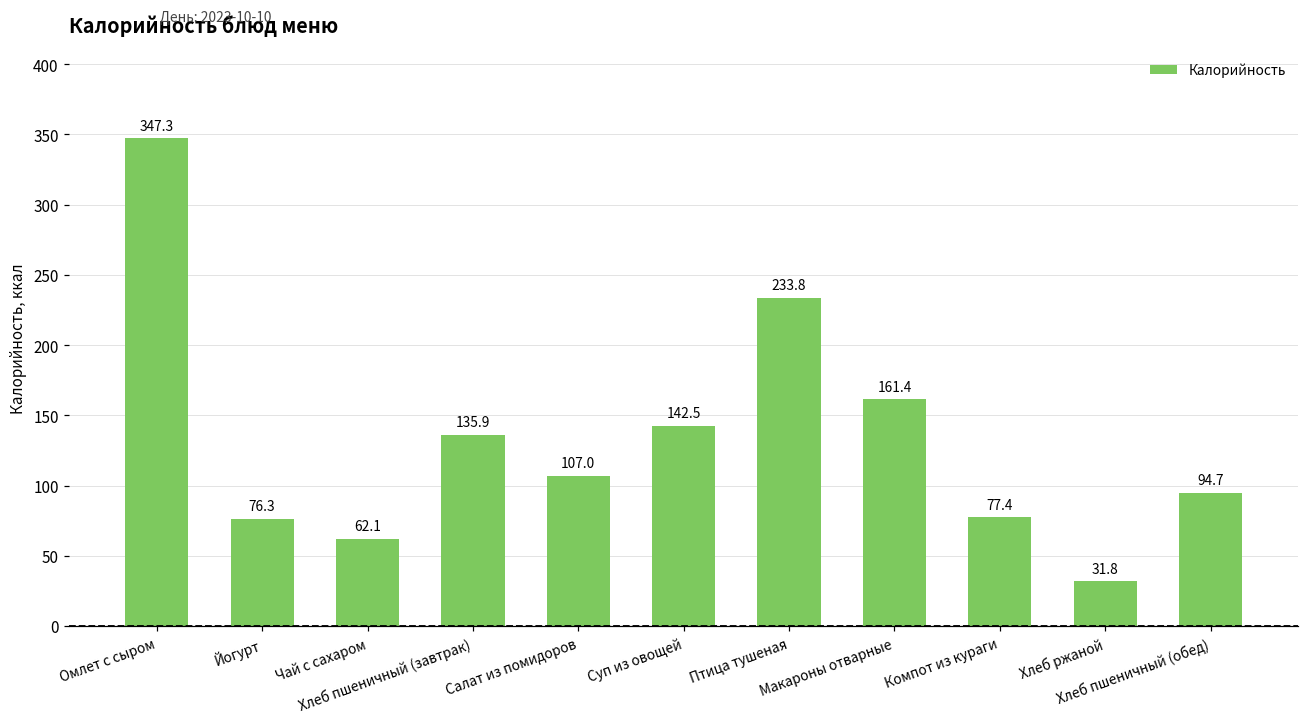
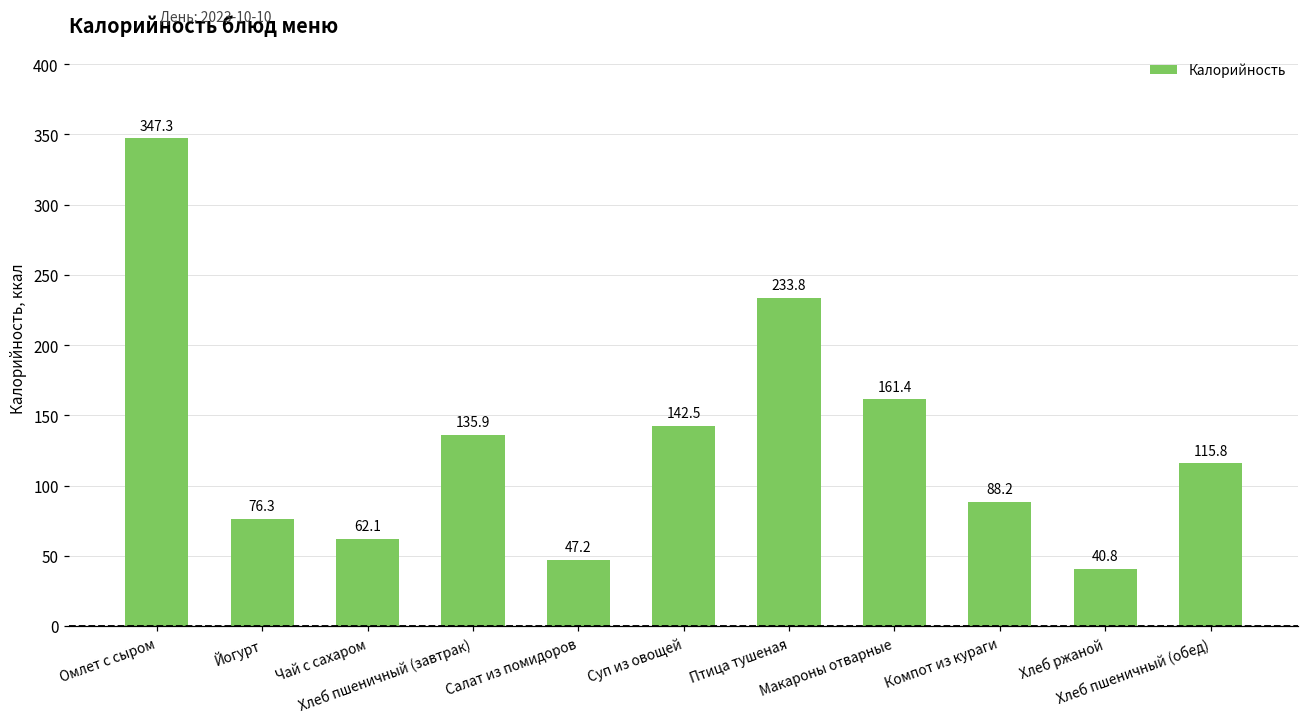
Салат из помидоров: 107.0 -> 47.2
Компот из кураги: 77.4 -> 88.2
Хлеб ржаной: 31.8 -> 40.8
Хлеб пшеничный (обед): 94.7 -> 115.8
